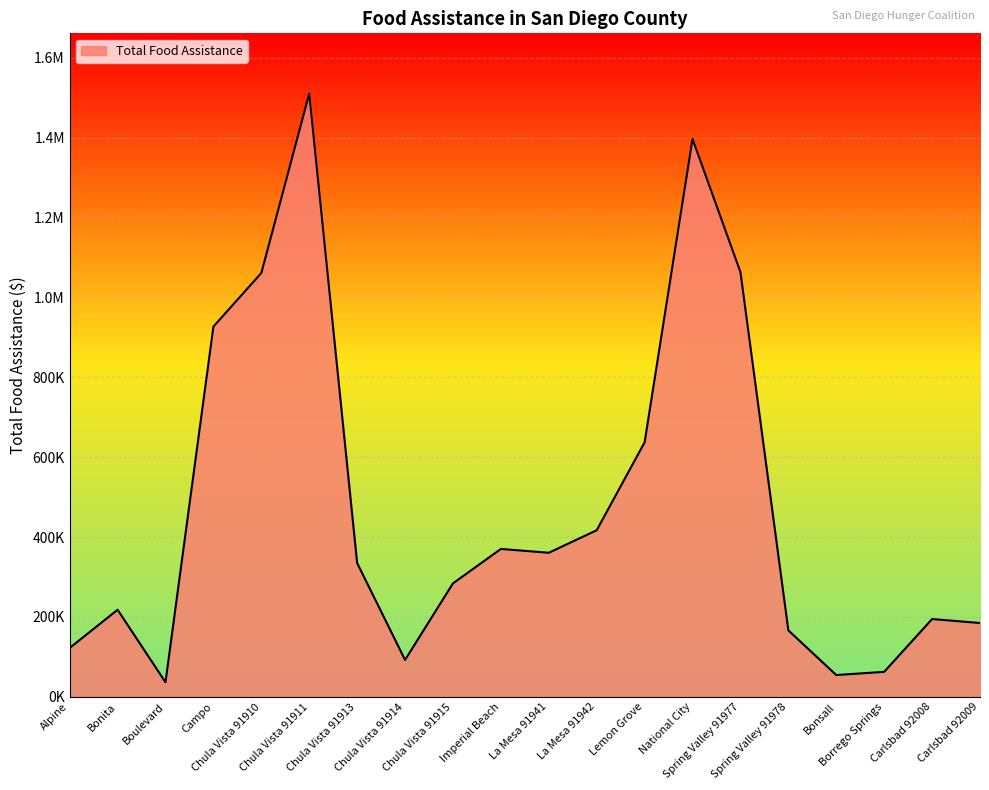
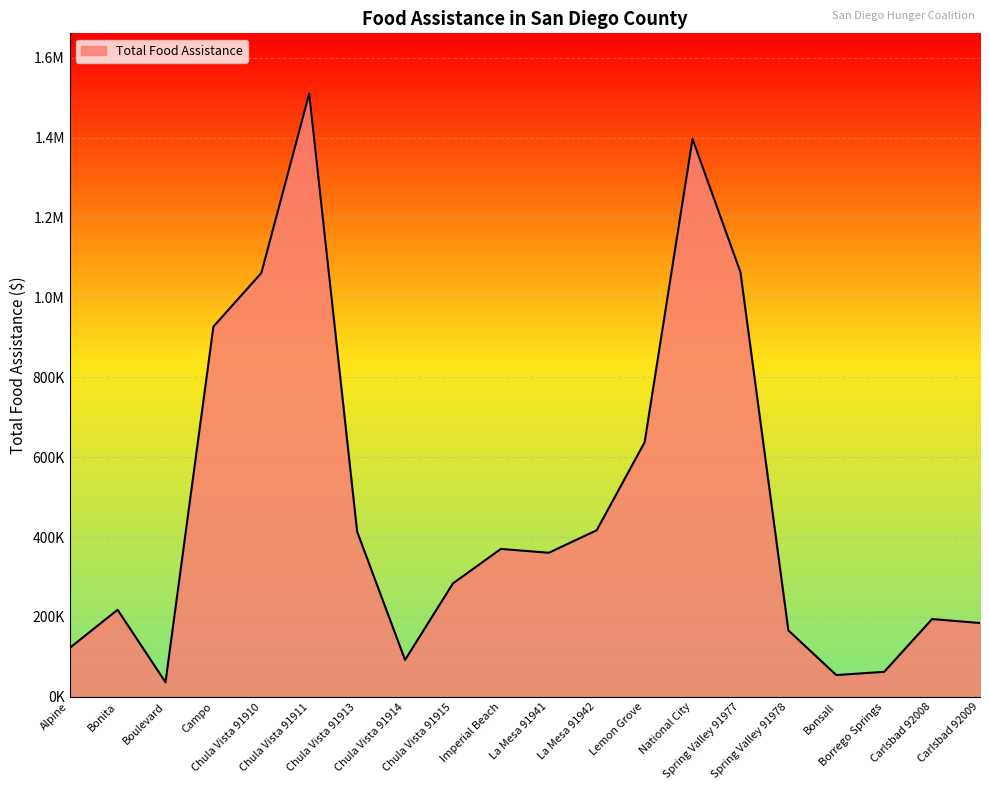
Chula Vista 91913: 330000 -> 410000
